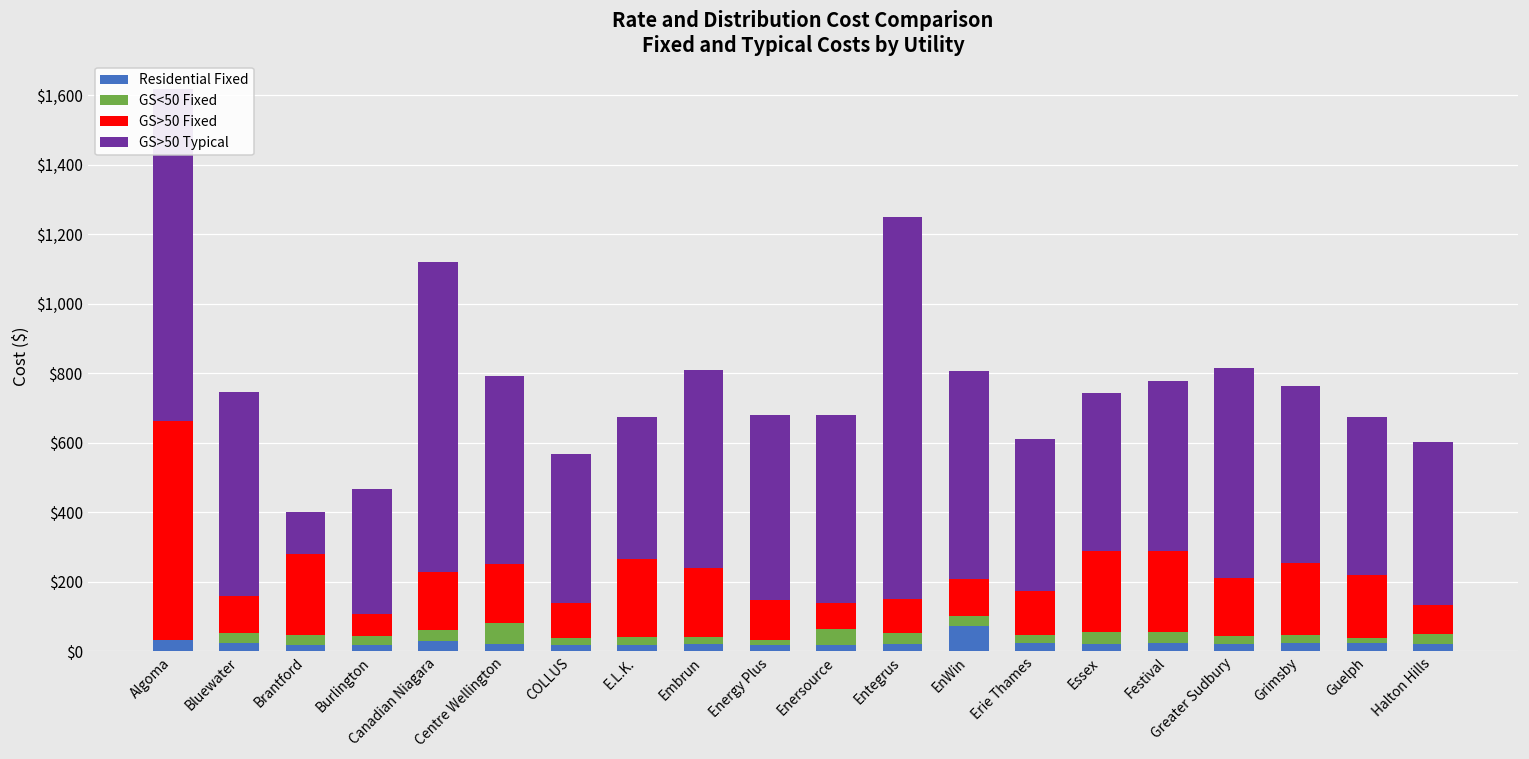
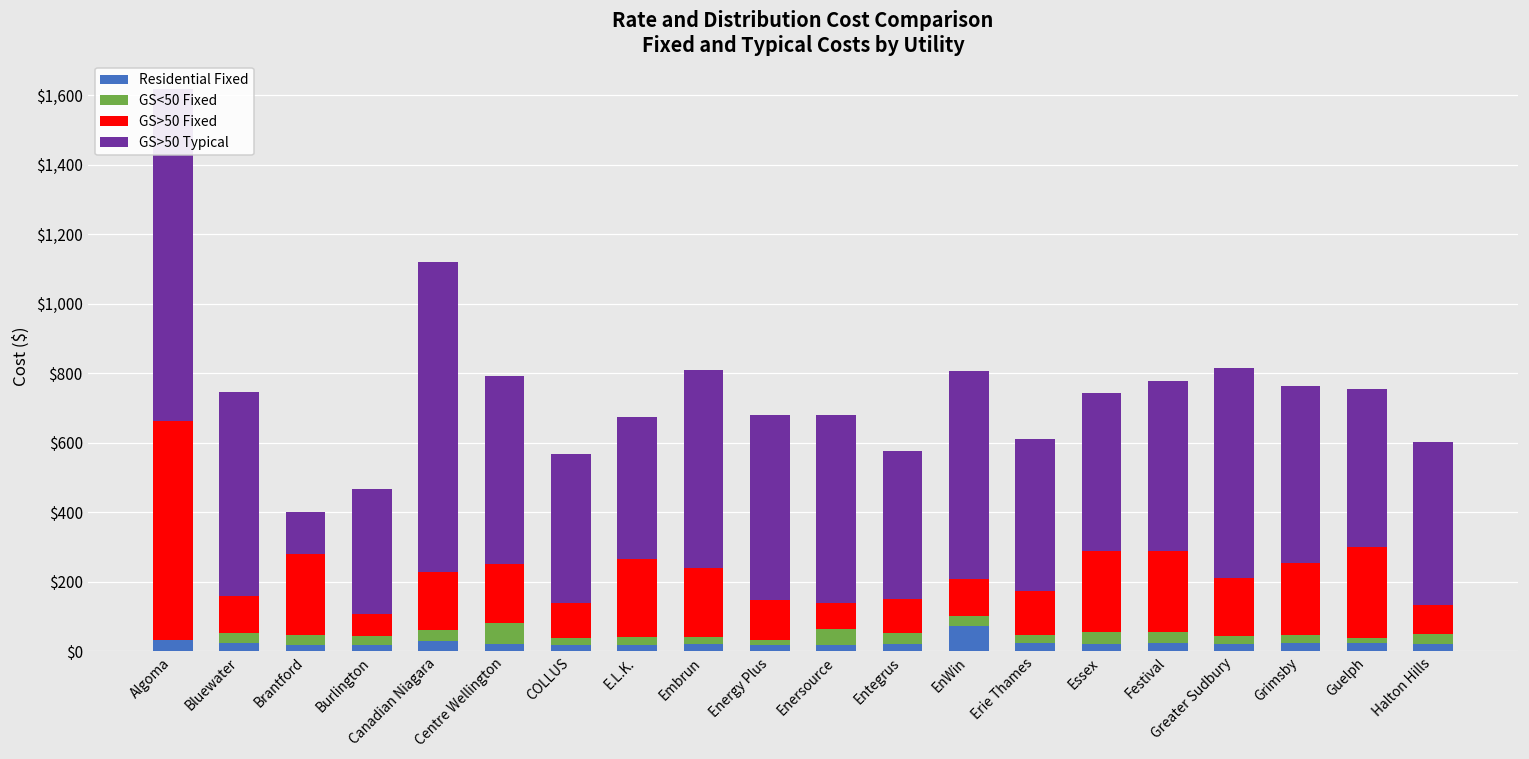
GS>50 Typical, Entegrus: $1,100 -> $430
GS>50 Fixed, Guelph: $180 -> $260
